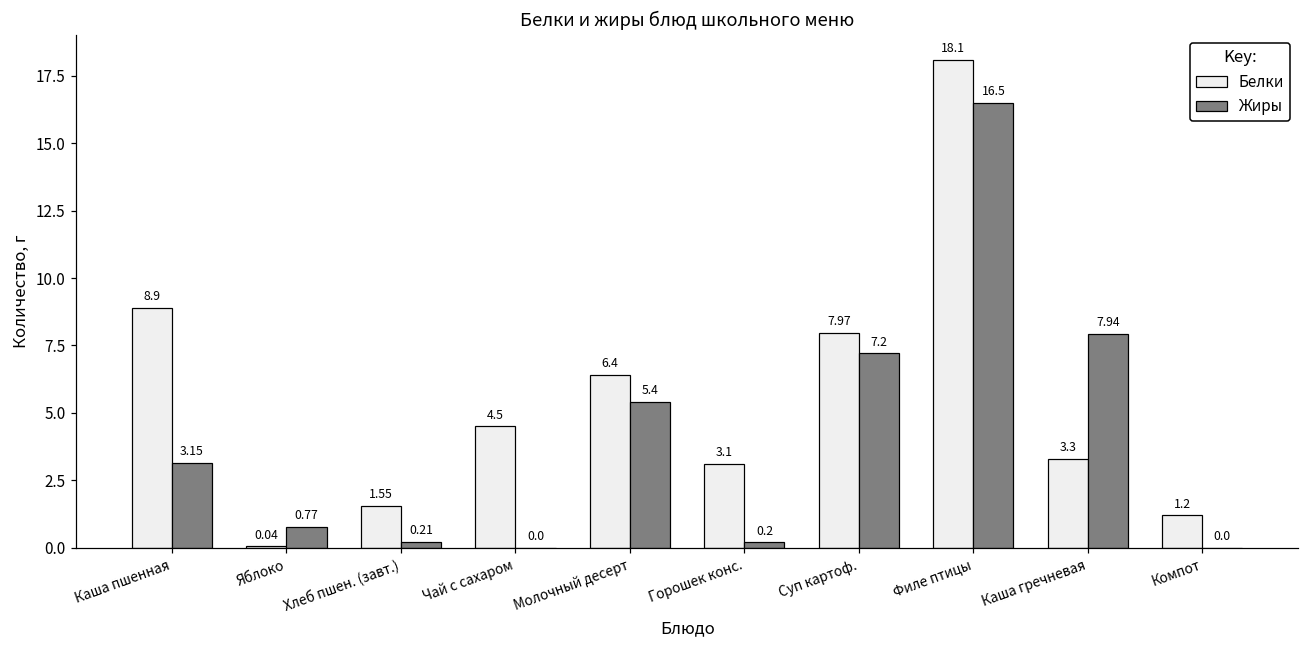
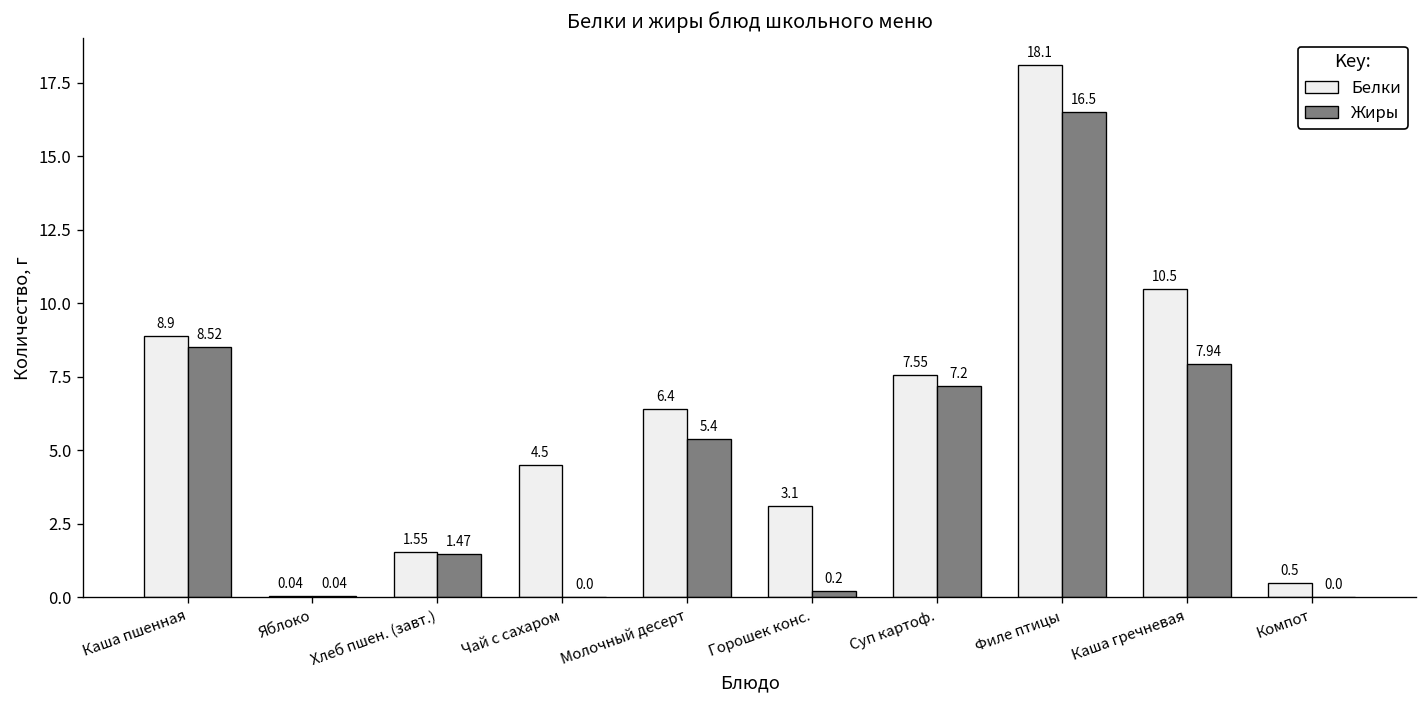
Жиры, Каша пшенная: 3.15 -> 8.52
Жиры, Яблоко: 0.77 -> 0.04
Жиры, Хлеб пшен. (завт.): 0.21 -> 1.47
Белки, Суп картоф.: 7.97 -> 7.55
Белки, Каша гречневая: 3.3 -> 10.5
Белки, Компот: 1.2 -> 0.5
